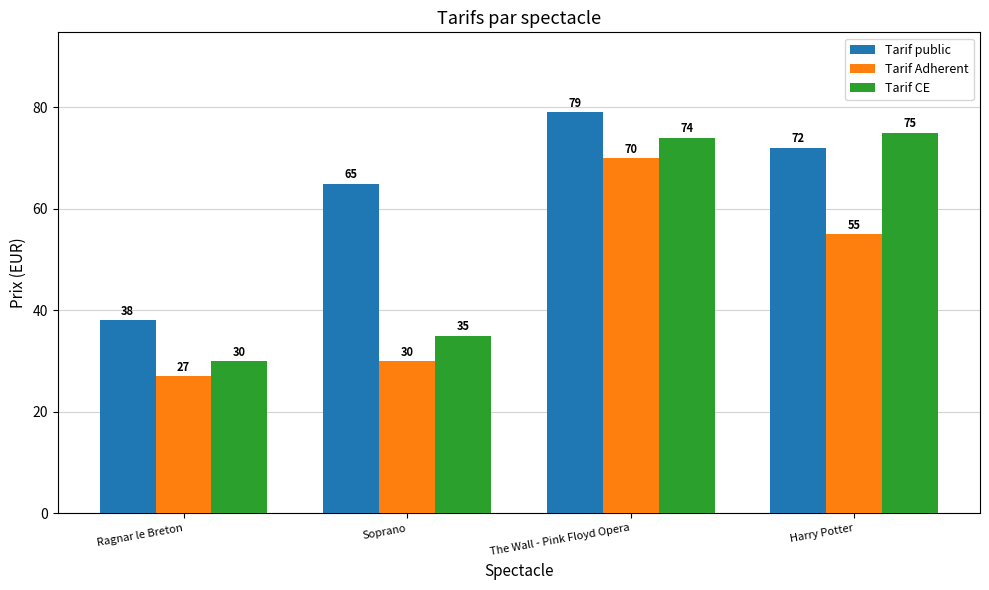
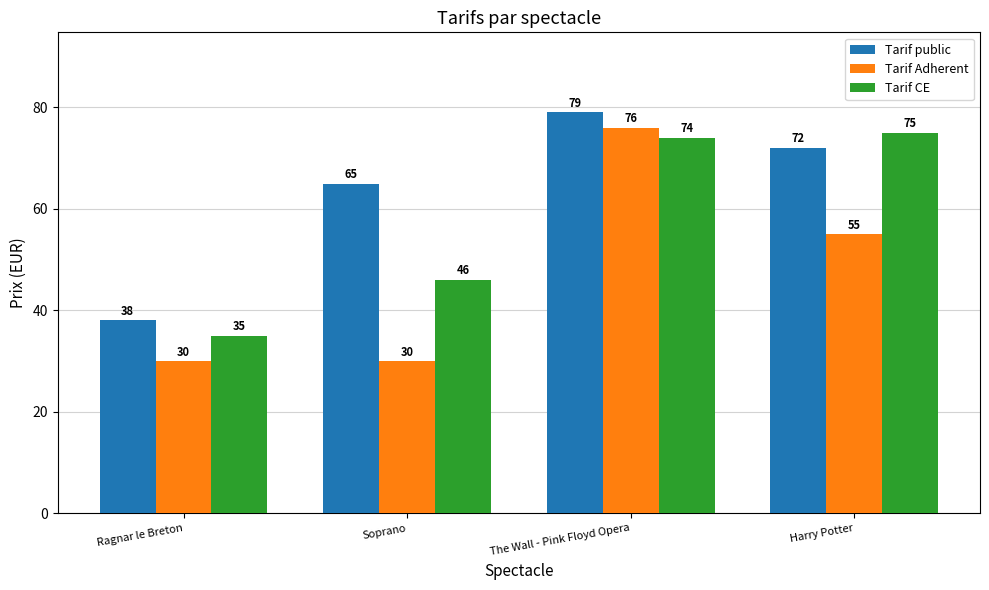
Tarif Adherent, Ragnar le Breton: 27 -> 30
Tarif CE, Ragnar le Breton: 30 -> 35
Tarif CE, Soprano: 35 -> 46
Tarif Adherent, The Wall - Pink Floyd Opera: 70 -> 76
